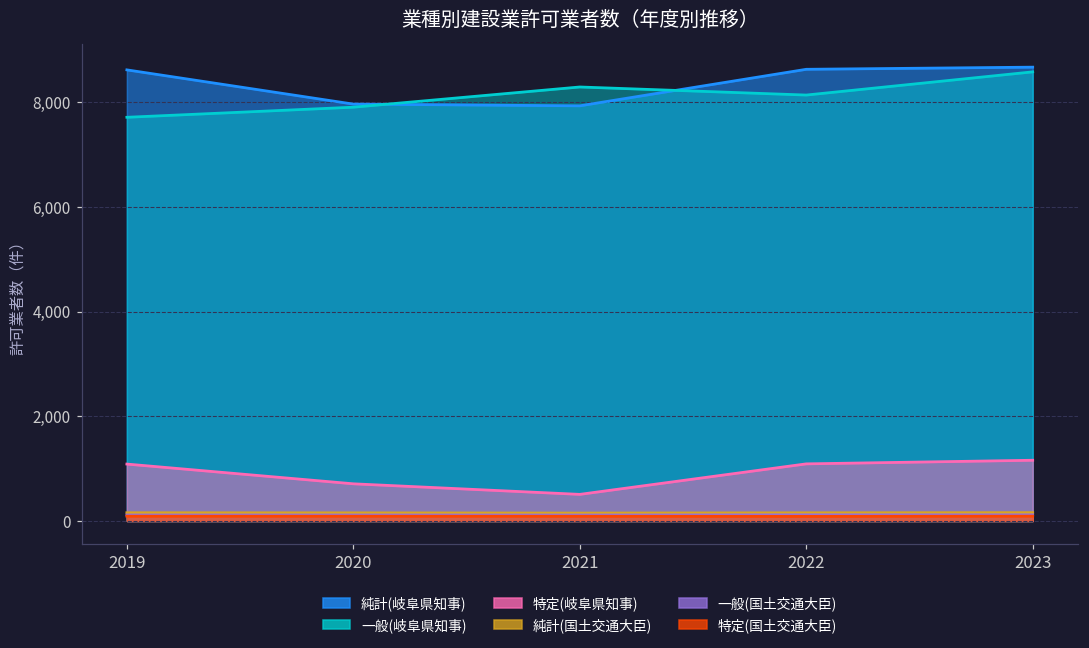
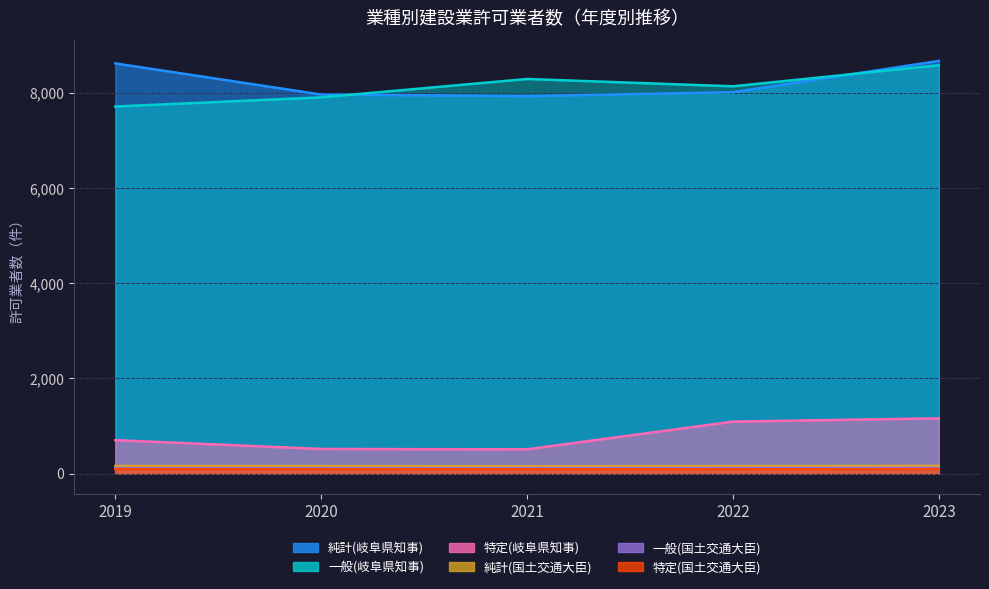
特定(岐阜県知事), 2019: 1,100 -> 700
特定(岐阜県知事), 2020: 700 -> 500
純計(岐阜県知事), 2022: 8,600 -> 8,000
